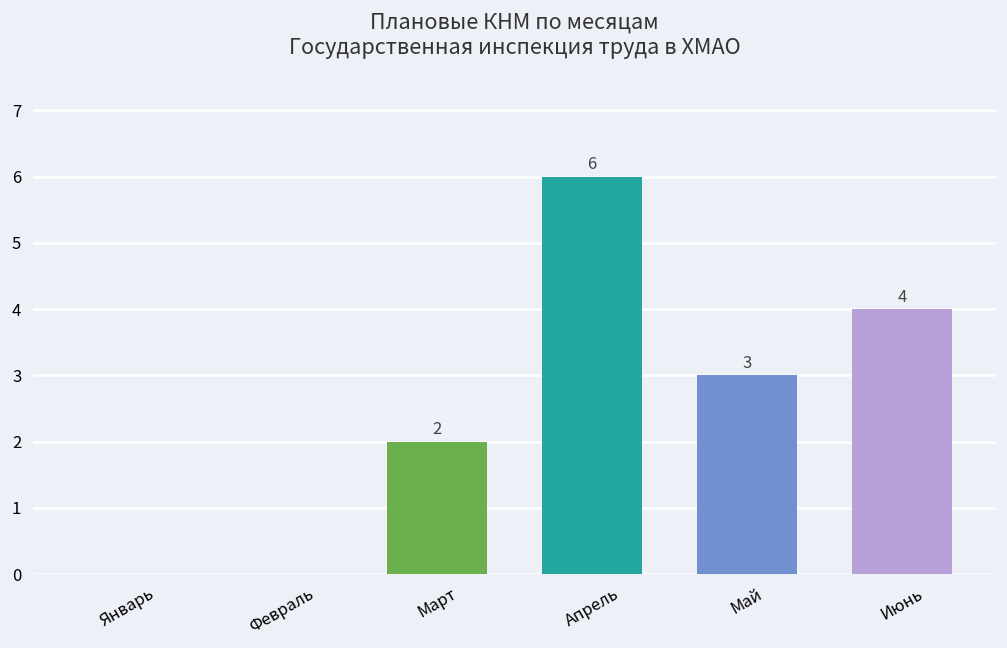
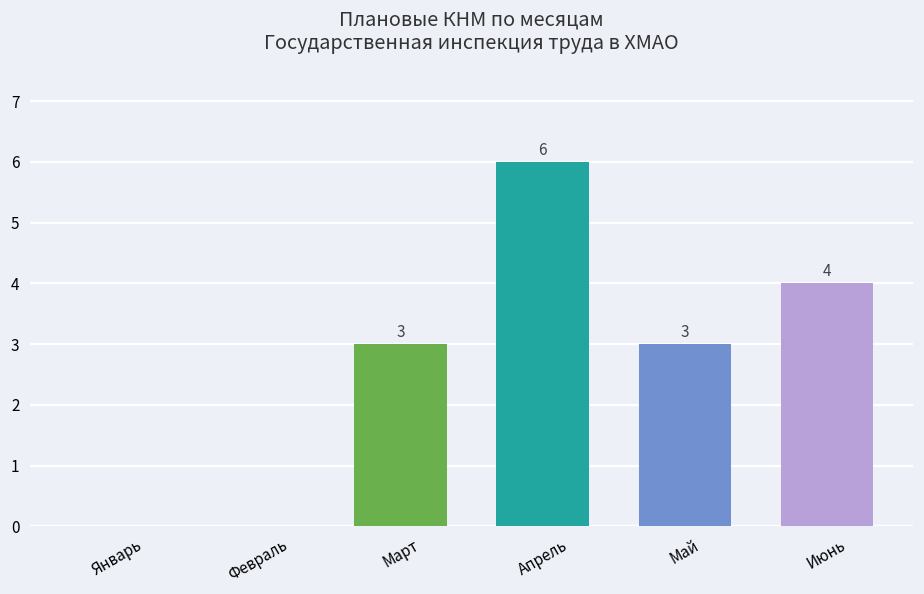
Март: 2 -> 3
